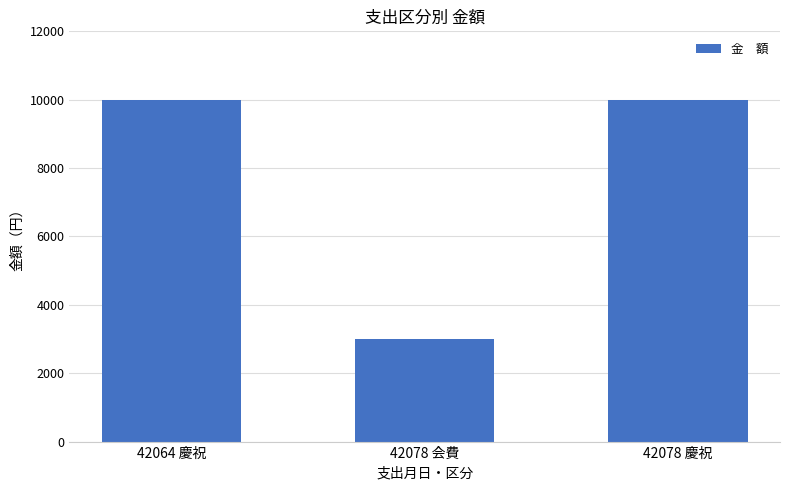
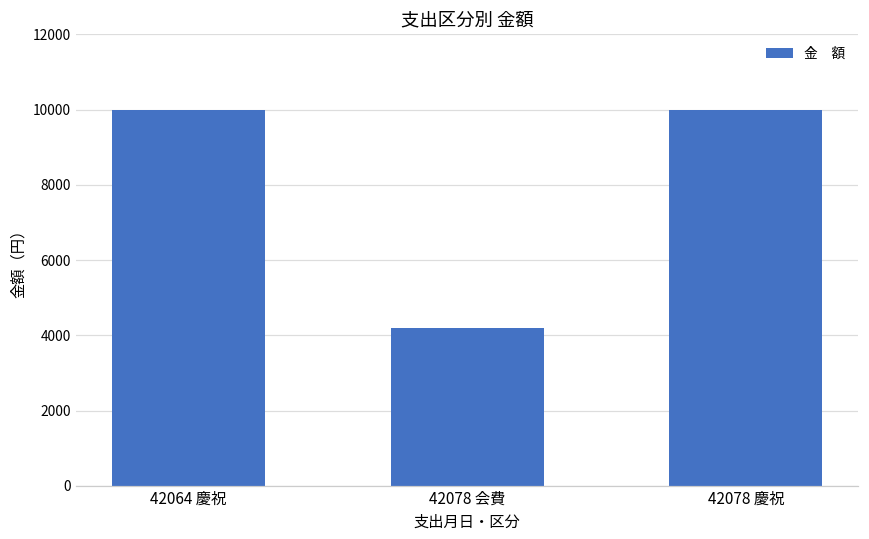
42078 会費: 3000 -> 4200
